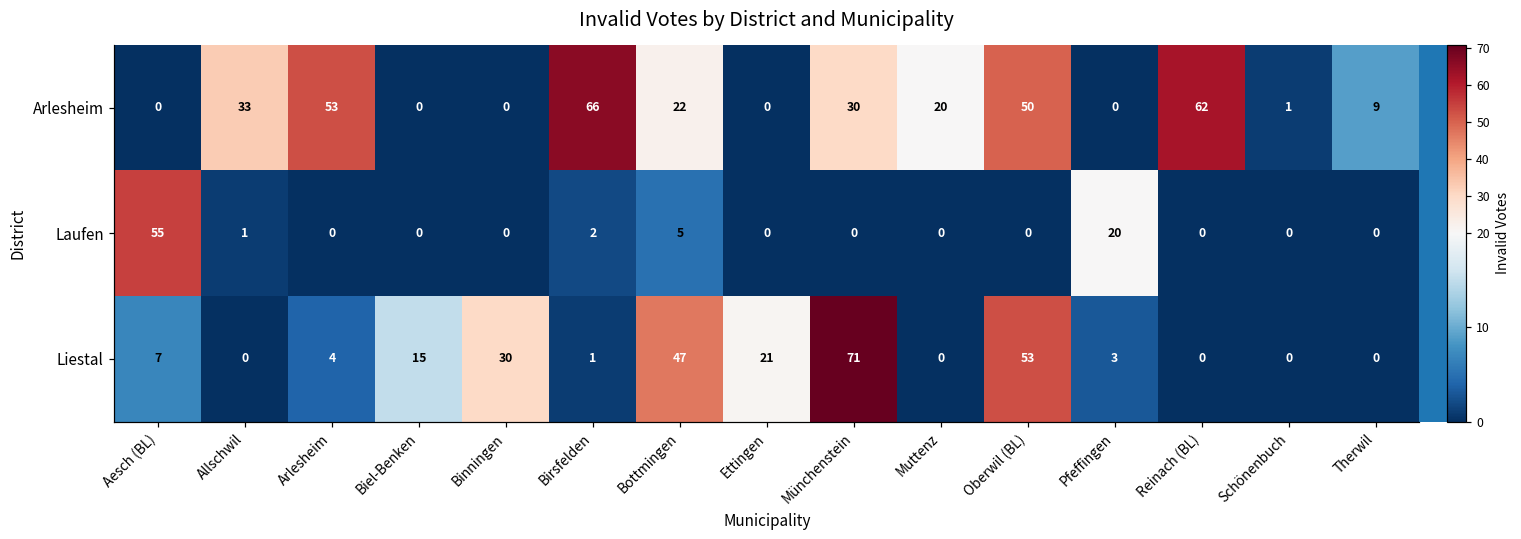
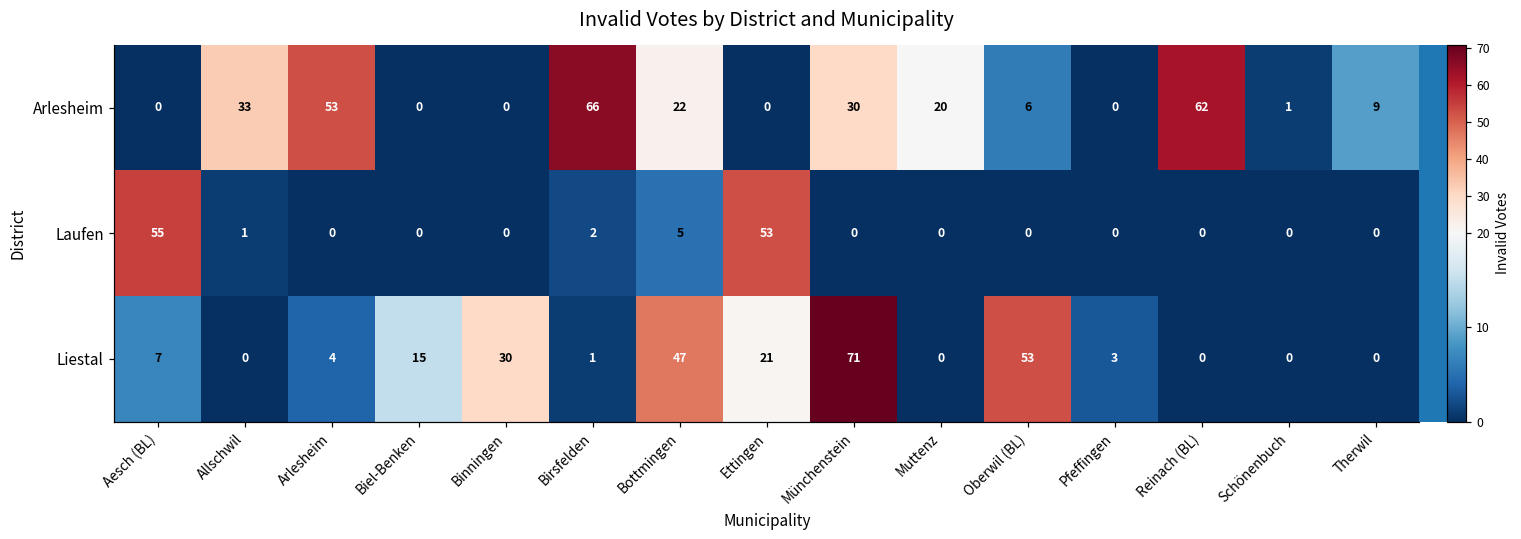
Arlesheim, Oberwil (BL): 50 -> 6
Laufen, Ettingen: 0 -> 53
Laufen, Pfeffingen: 20 -> 0
